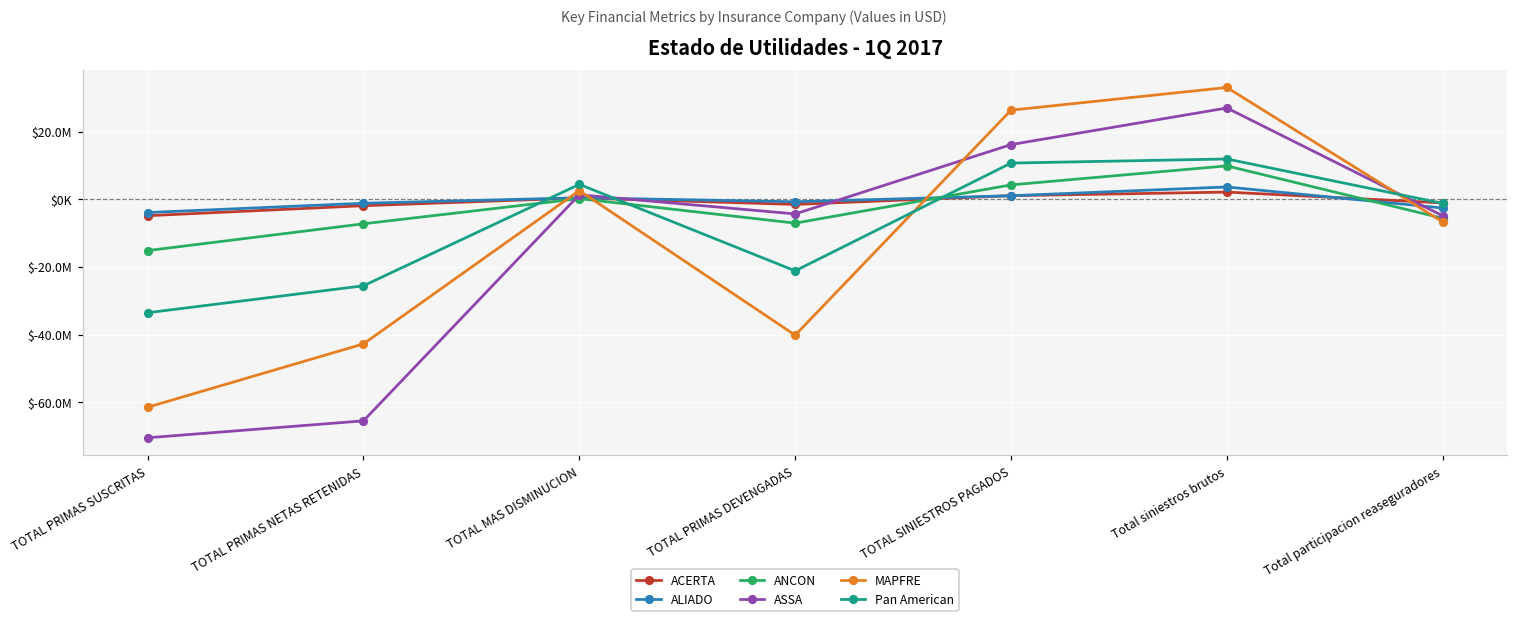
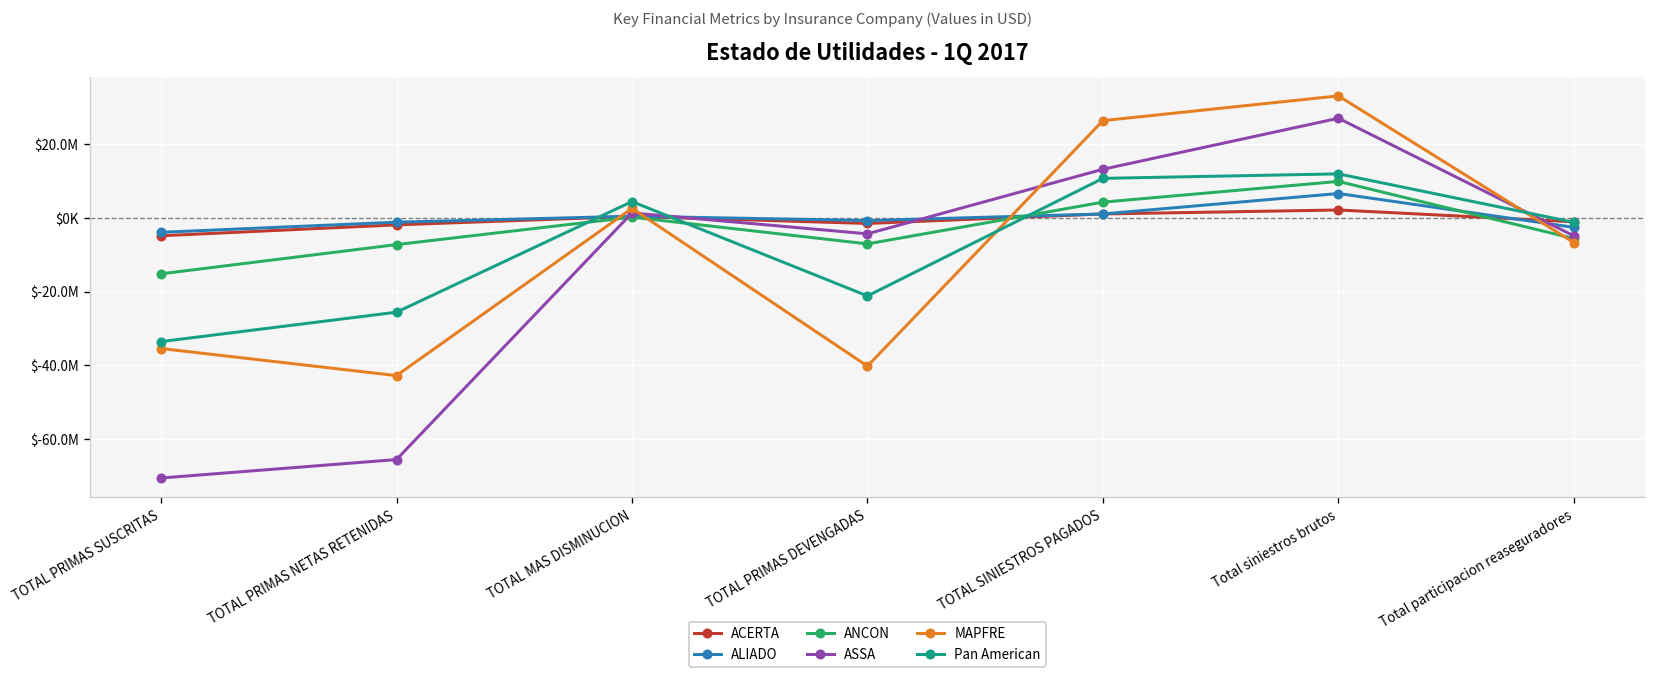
MAPFRE, TOTAL PRIMAS SUSCRITAS: $-62000000 -> $-35000000
ASSA, TOTAL SINIESTROS PAGADOS: $16000000 -> $13000000
ALIADO, Total siniestros brutos: $4000000 -> $7000000
